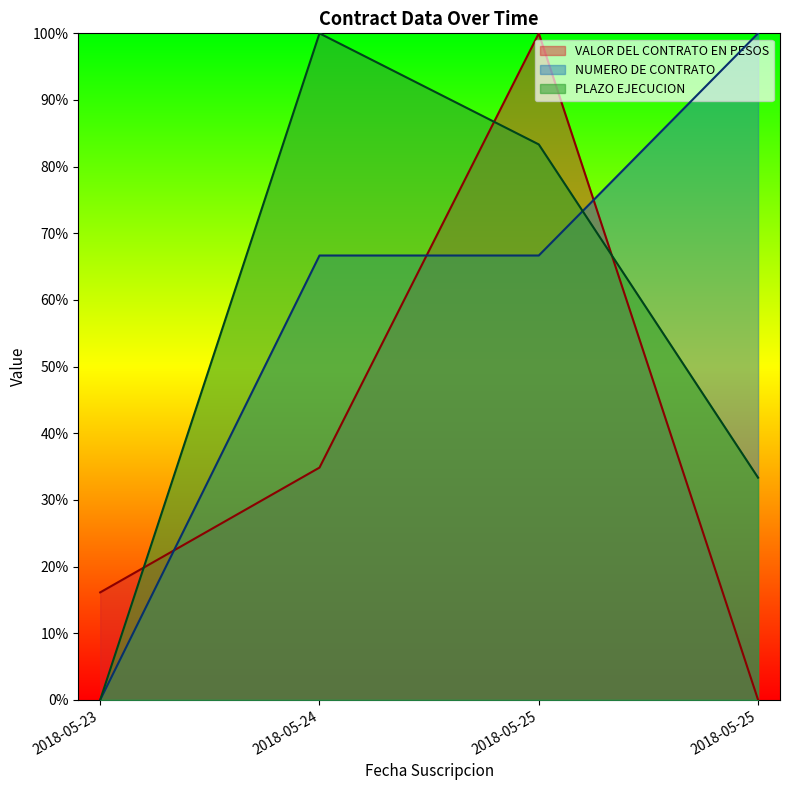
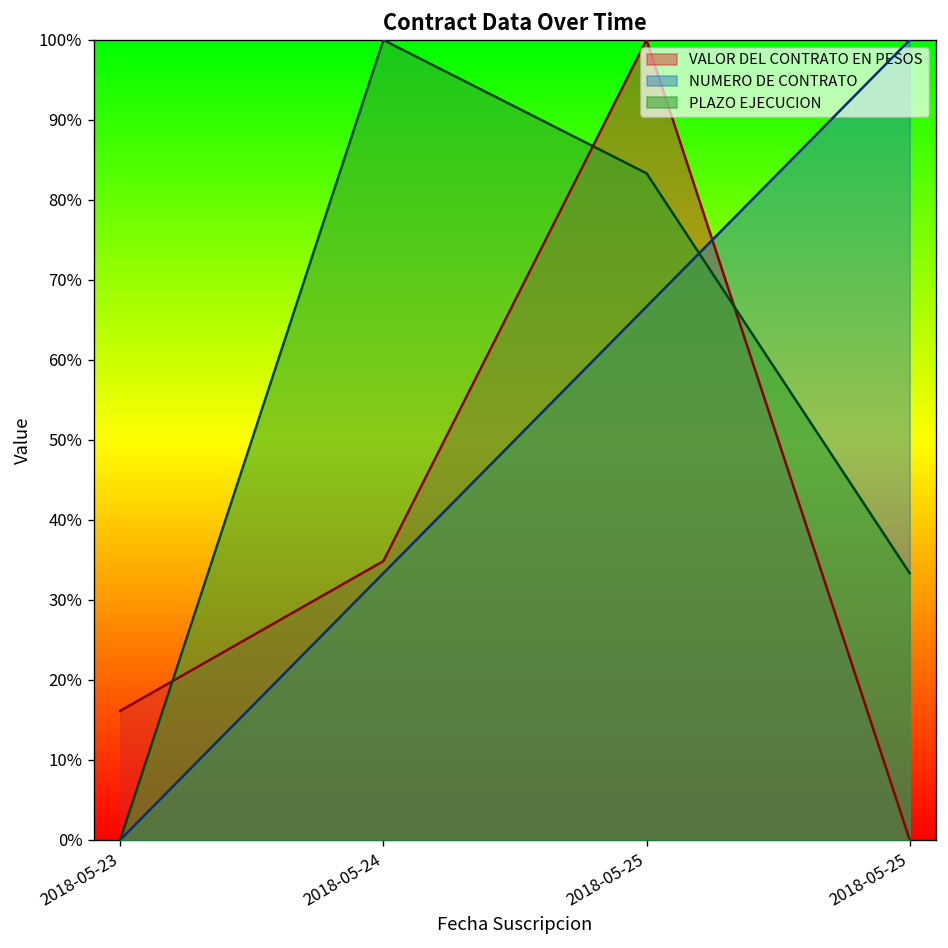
NUMERO DE CONTRATO, 2018-05-24: 67% -> 33%
